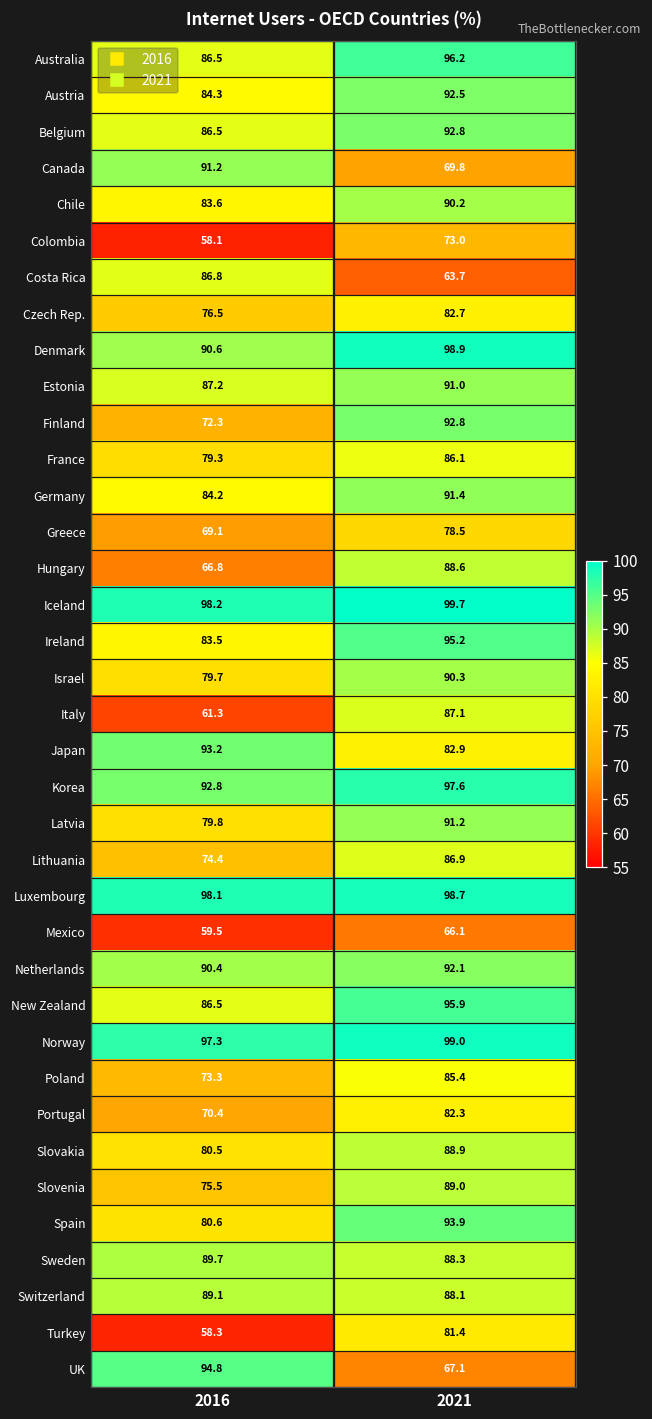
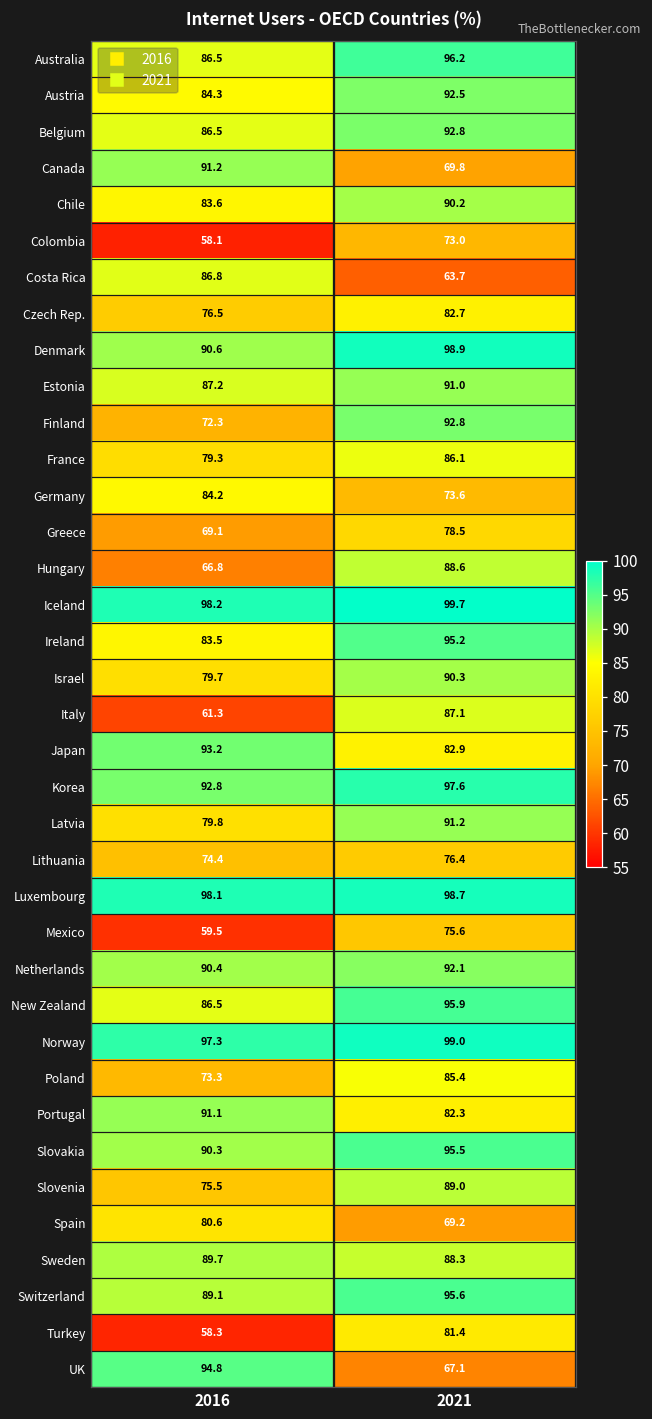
Germany, 2021: 91.4 -> 73.6
Lithuania, 2021: 86.9 -> 76.4
Mexico, 2021: 66.1 -> 75.6
Portugal, 2016: 70.4 -> 91.1
Slovakia, 2016: 80.5 -> 90.3
Slovakia, 2021: 88.9 -> 95.5
Spain, 2021: 93.9 -> 69.2
Switzerland, 2021: 88.1 -> 95.6
